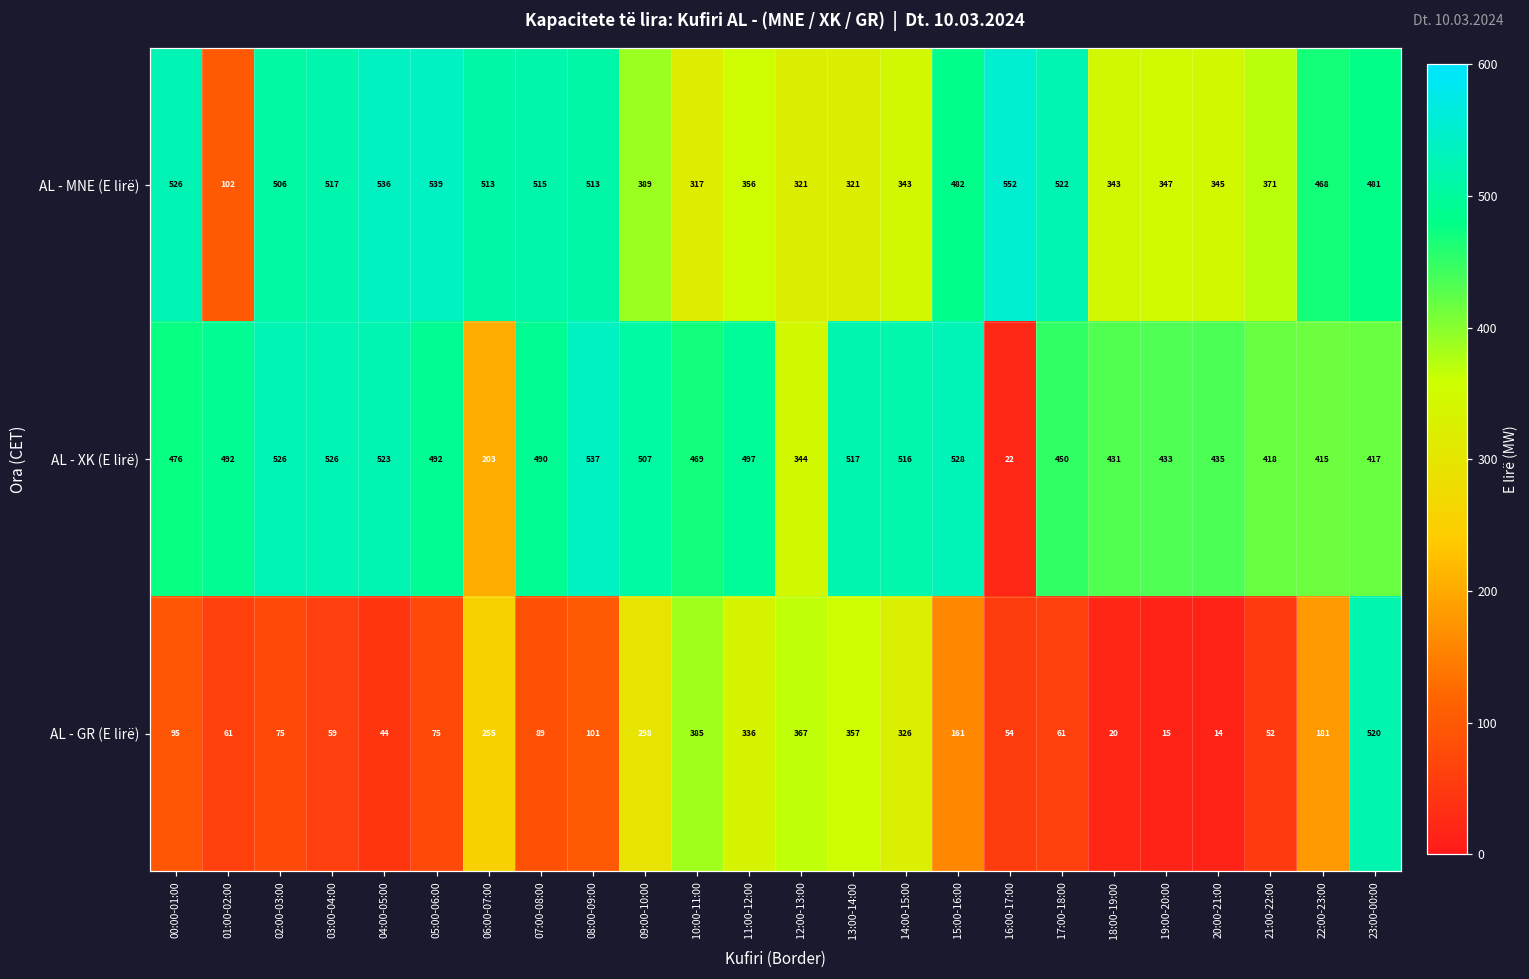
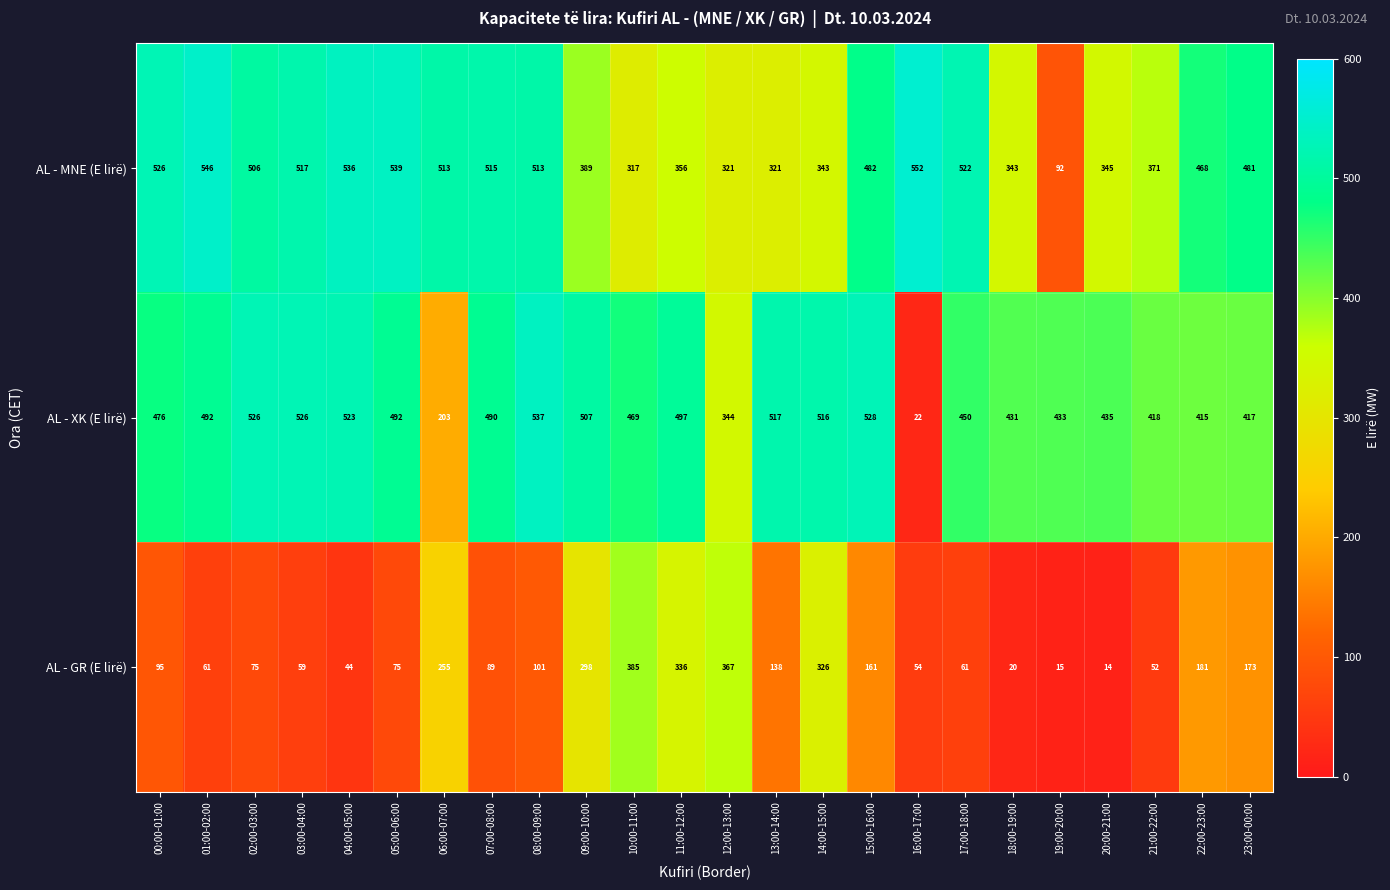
AL - MNE (E lirë), 01:00-02:00: 102 -> 546
AL - MNE (E lirë), 19:00-20:00: 347 -> 92
AL - GR (E lirë), 13:00-14:00: 357 -> 138
AL - GR (E lirë), 23:00-00:00: 520 -> 173
